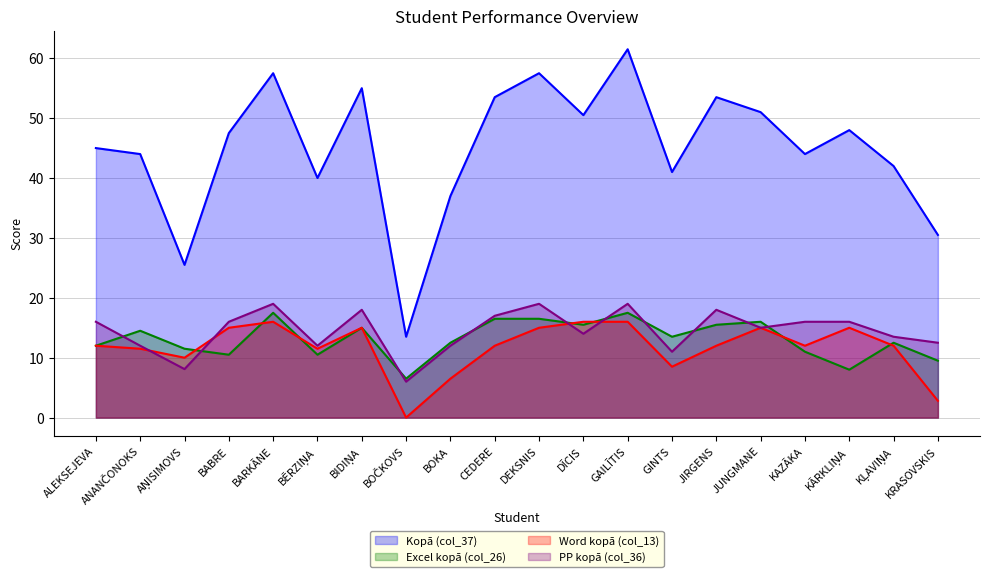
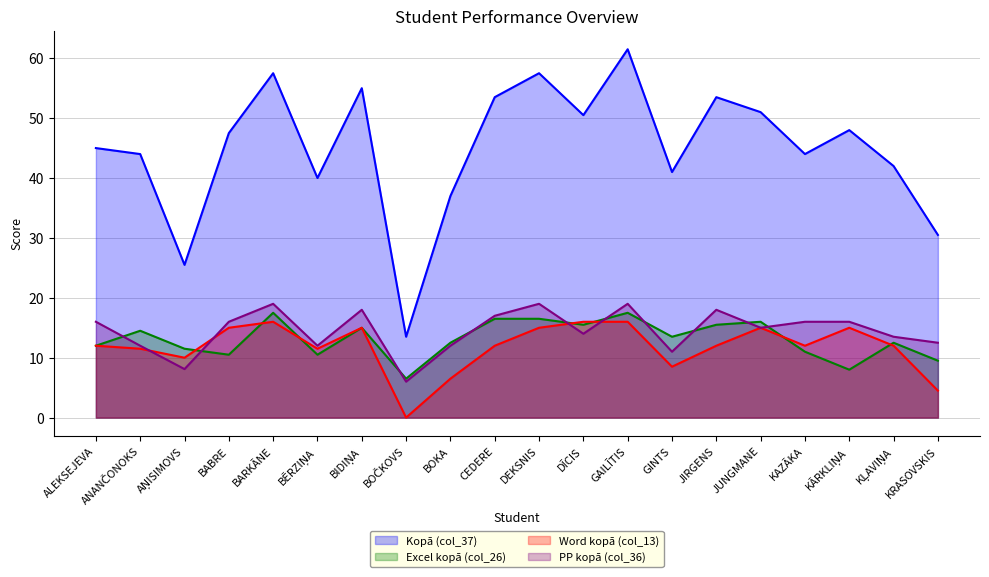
Word kopā (col_13), KRASOVSKIS: 3 -> 5
